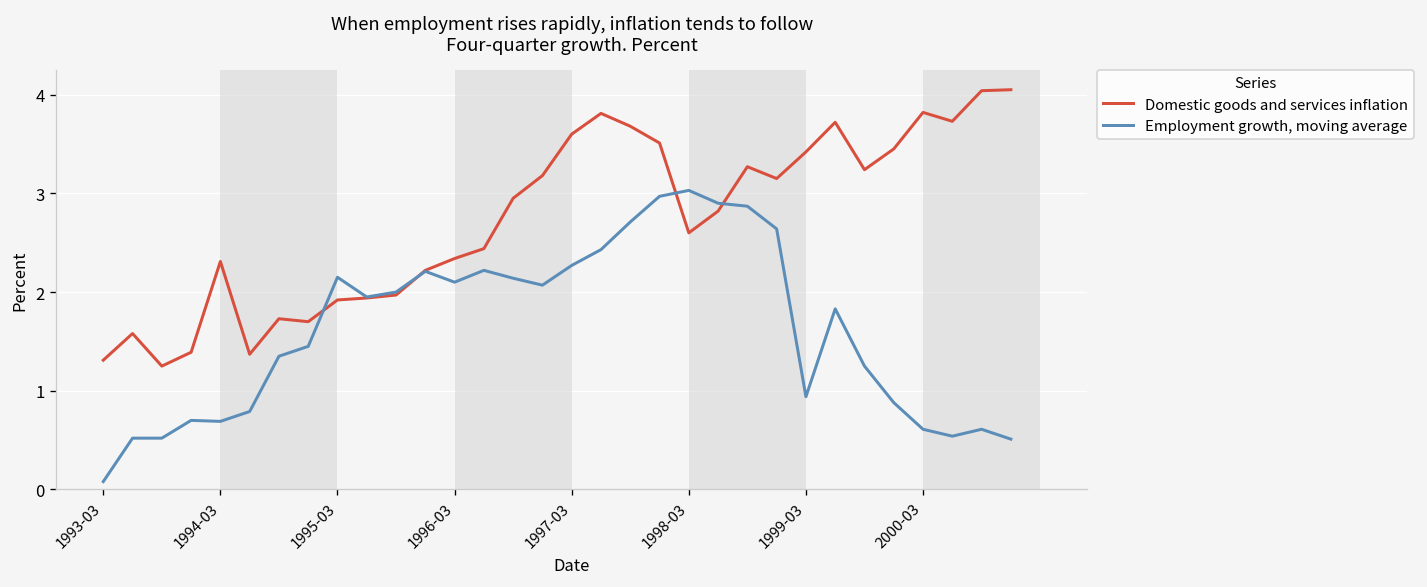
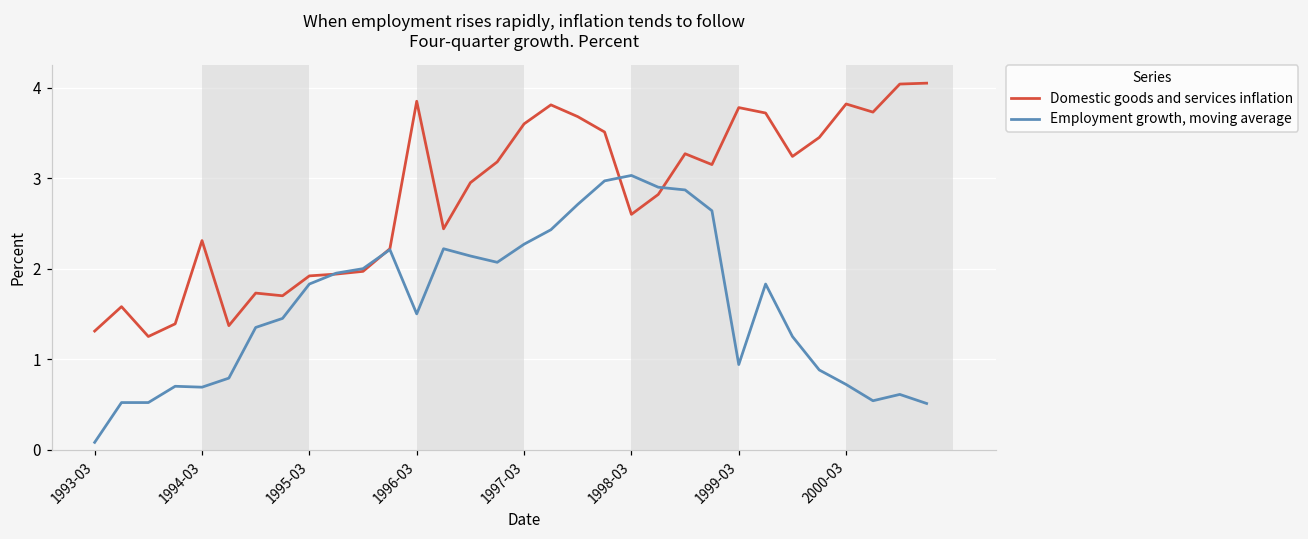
Employment growth, moving average, 1995-03: 2.2 -> 1.8
Domestic goods and services inflation, 1996-03: 2.3 -> 3.9
Employment growth, moving average, 1996-03: 2.1 -> 1.5
Domestic goods and services inflation, 1999-03: 3.4 -> 3.8
Employment growth, moving average, 2000-03: 0.6 -> 0.7
